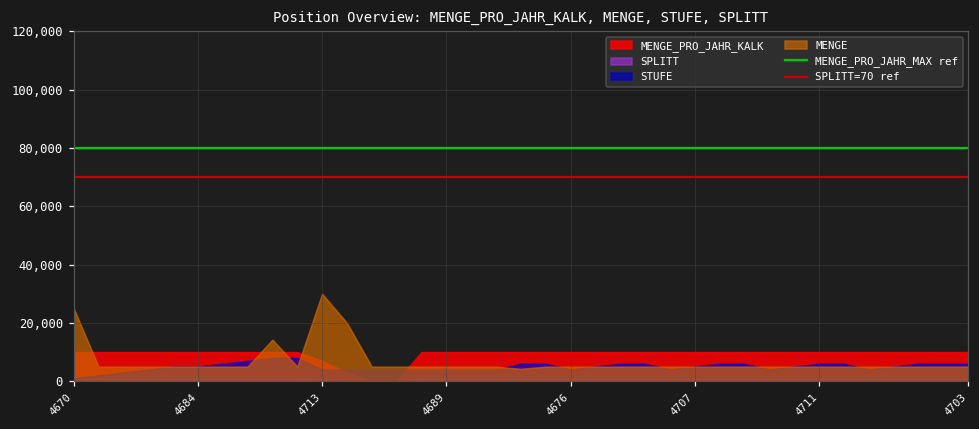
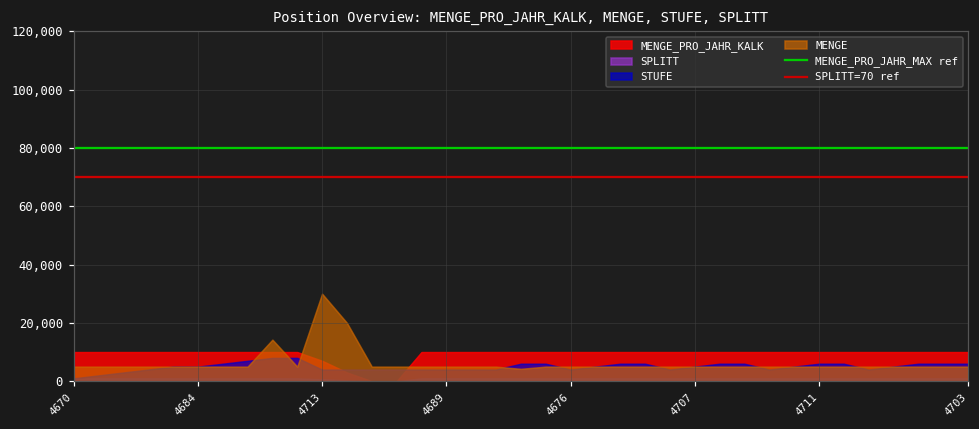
MENGE, 4670: 25,000 -> 5,000
